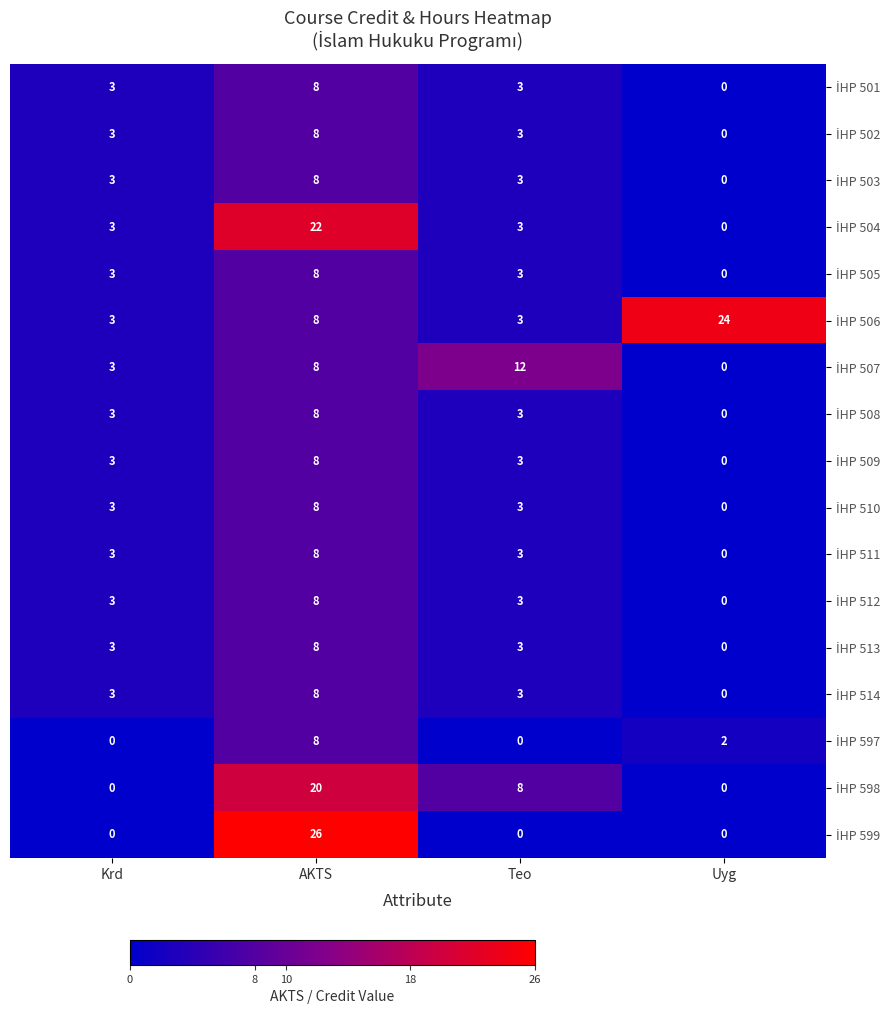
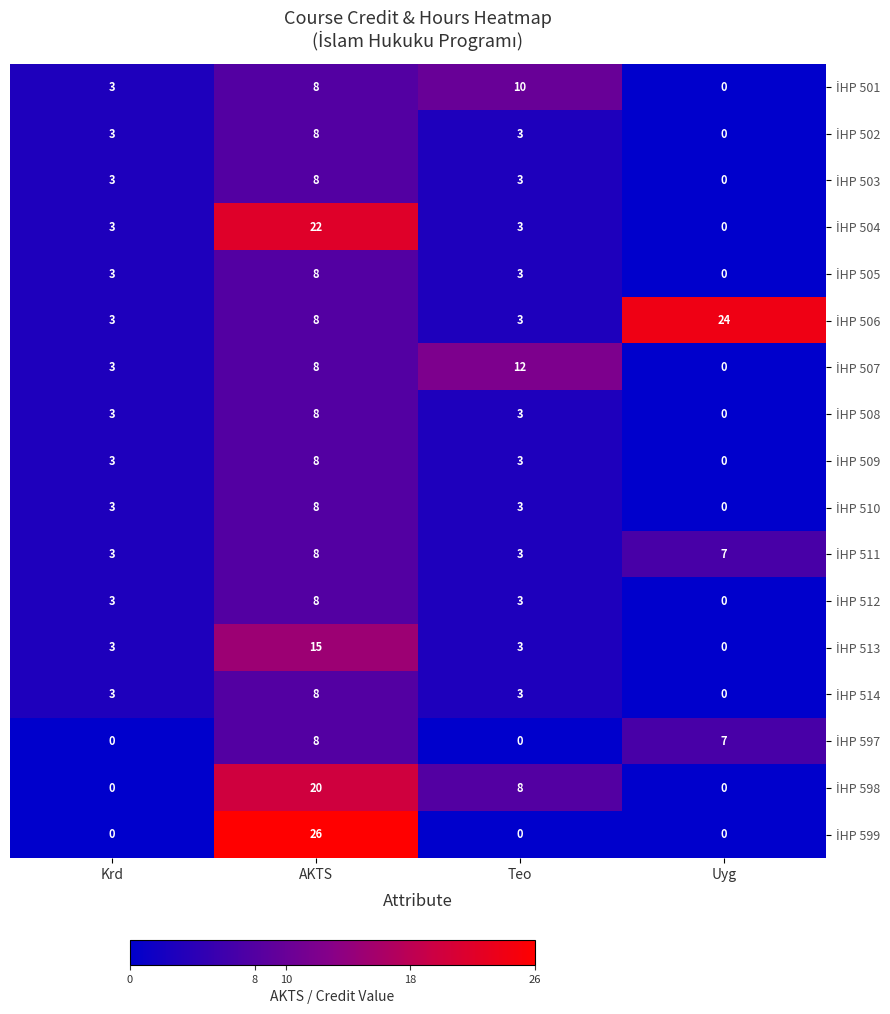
İHP 501, Teo: 3 -> 10
İHP 511, Uyg: 0 -> 7
İHP 513, AKTS: 8 -> 15
İHP 597, Uyg: 2 -> 7
